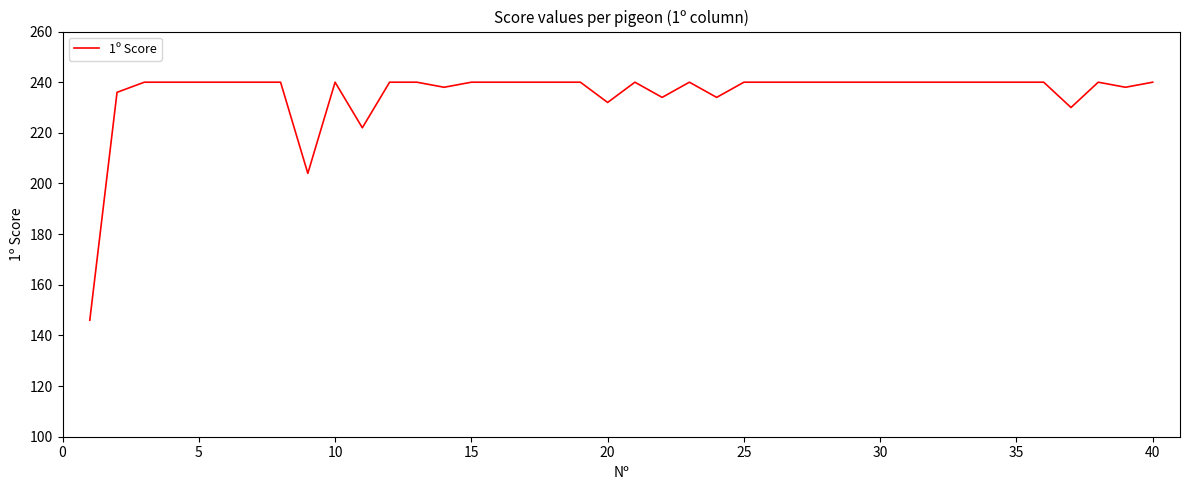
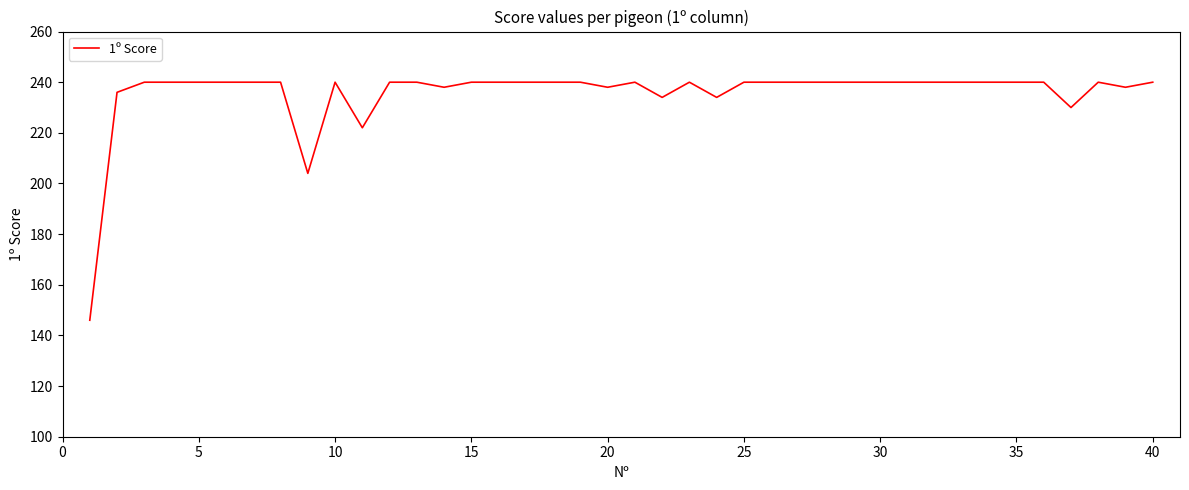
20: 232 -> 238
